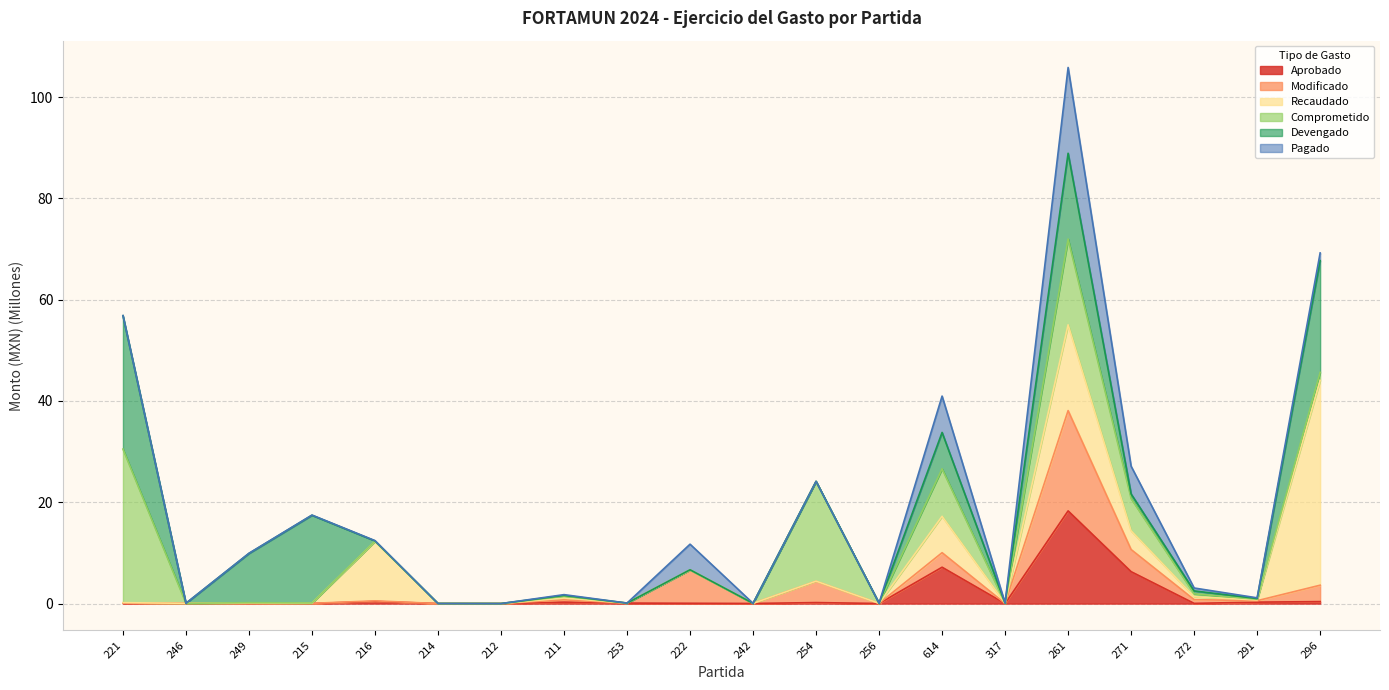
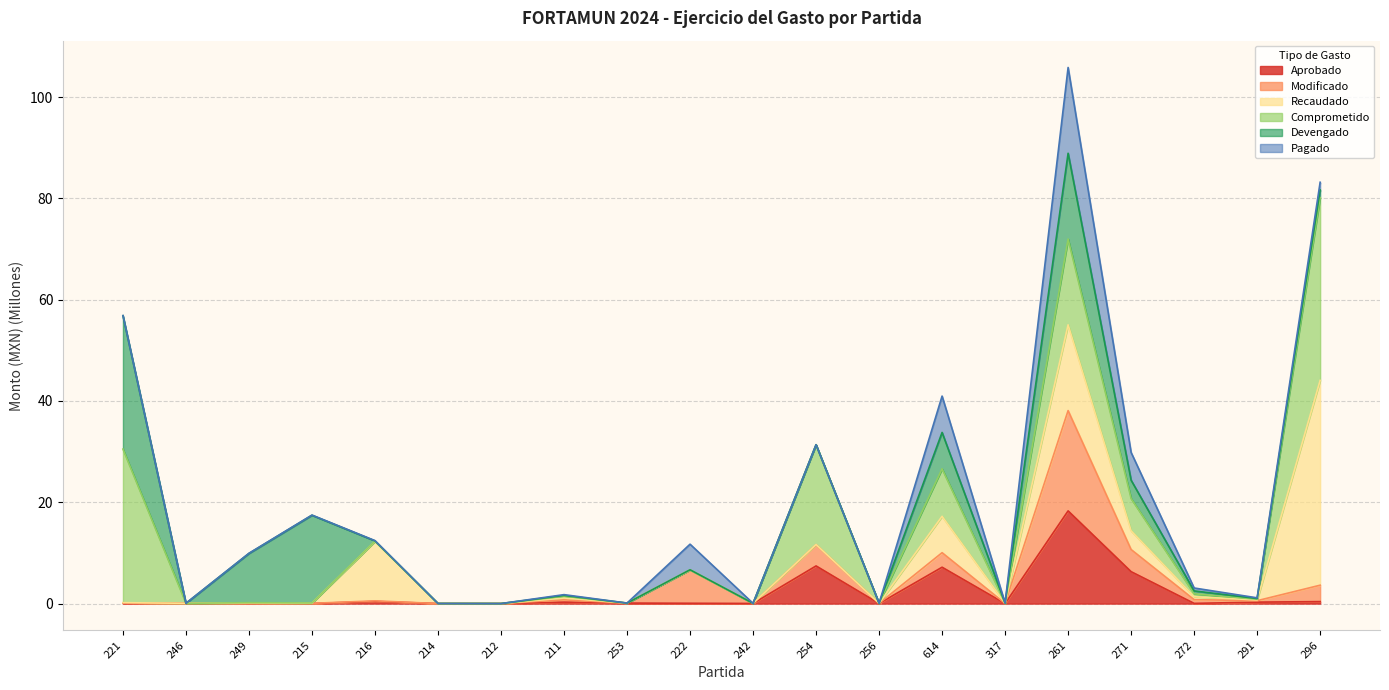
Aprobado, 254: 0 -> 7
Devengado, 271: 1 -> 4
Comprometido, 296: 2 -> 36
Devengado, 296: 22 -> 2
